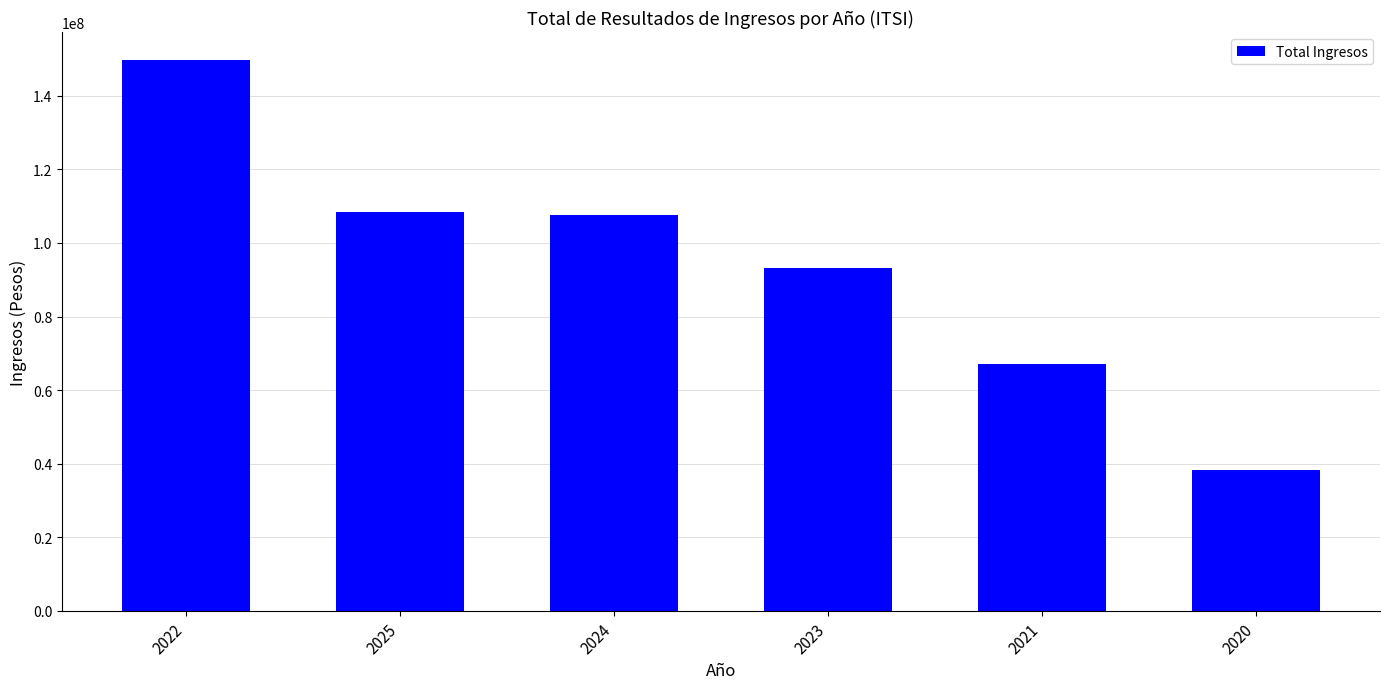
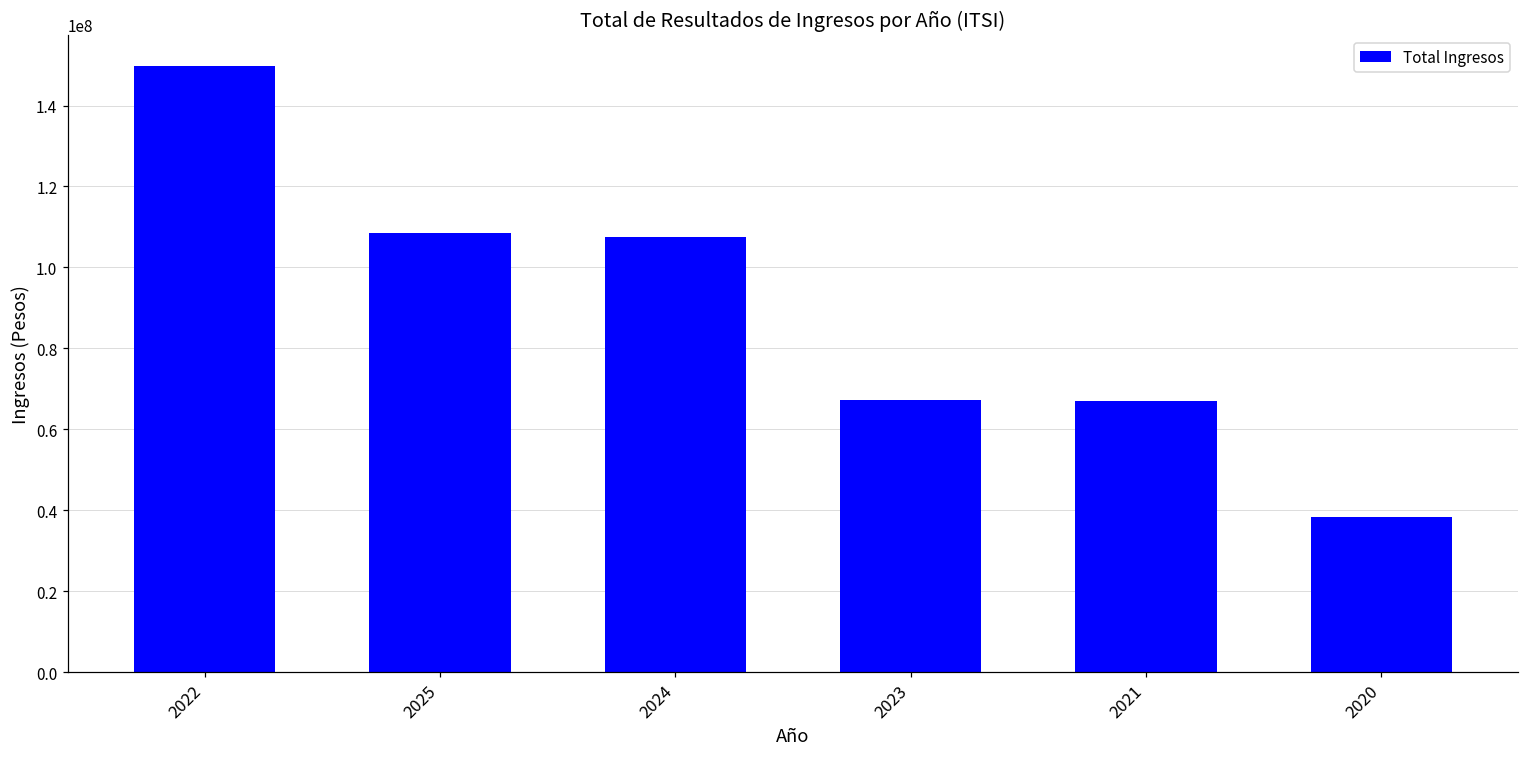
2023: 93000000 -> 67000000
